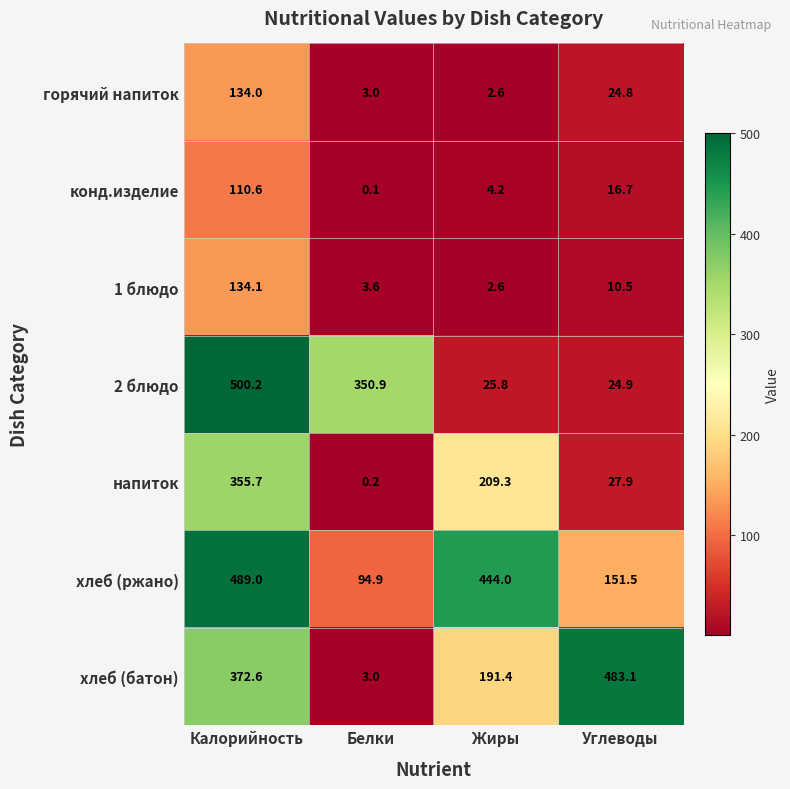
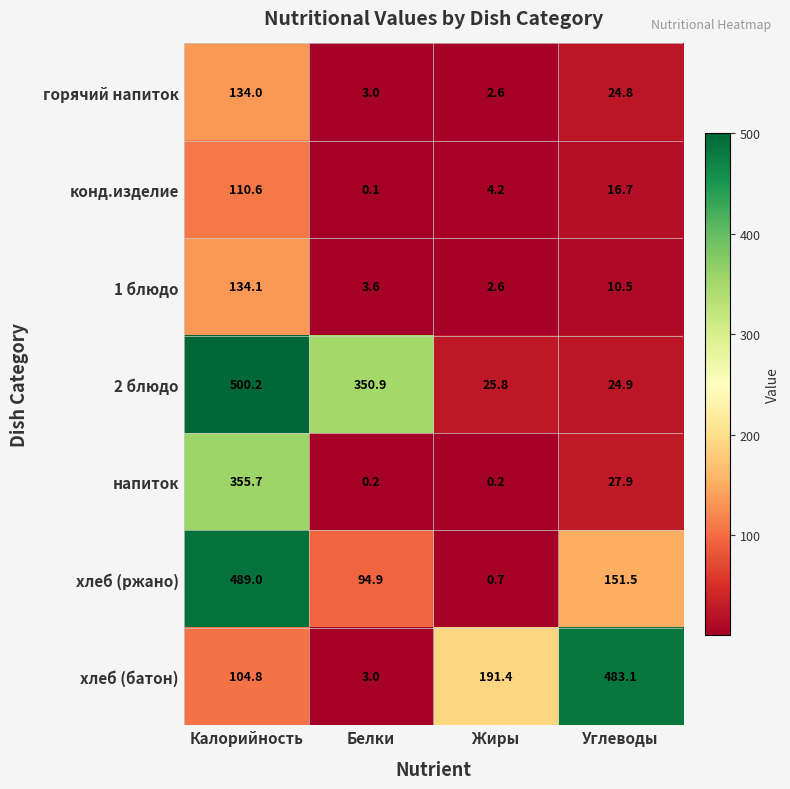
напиток, Жиры: 209.3 -> 0.2
хлеб (ржано), Жиры: 444.0 -> 0.7
хлеб (батон), Калорийность: 372.6 -> 104.8
